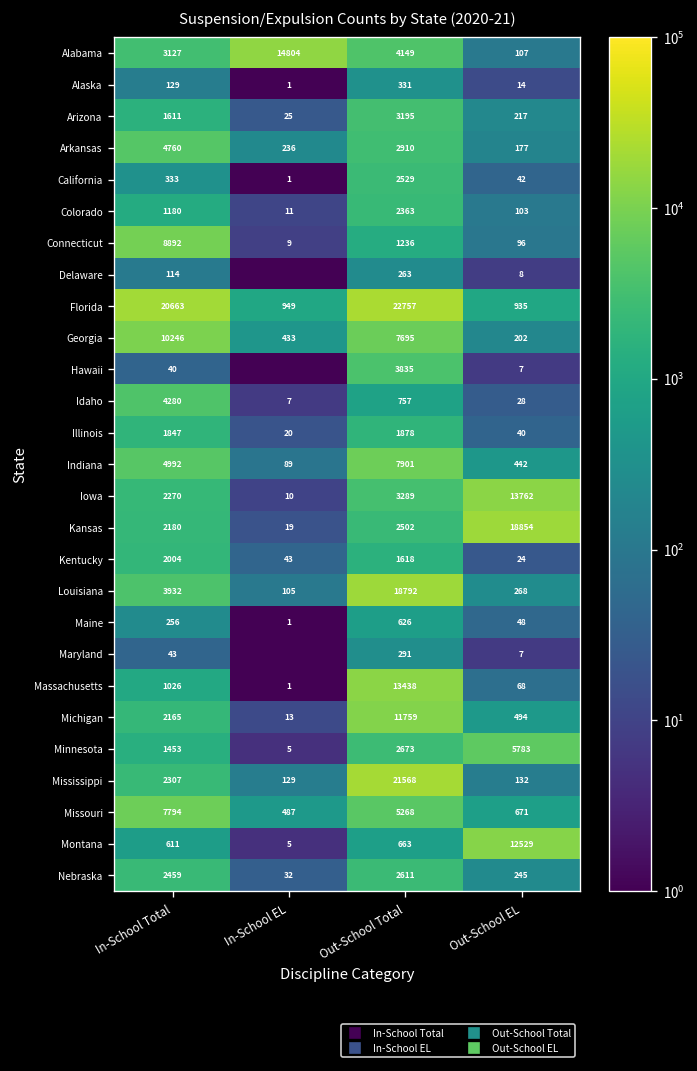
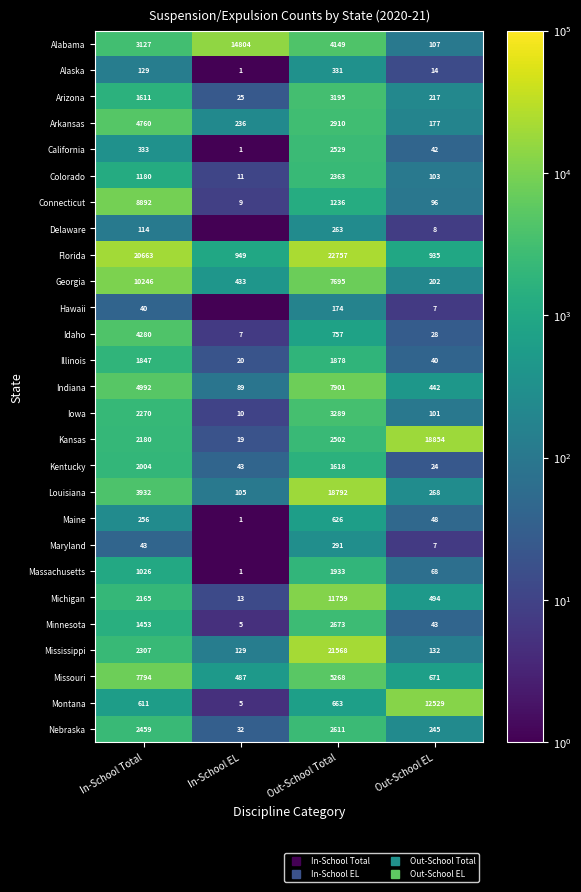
Hawaii, Out-School Total: 3835 -> 174
Iowa, Out-School EL: 13762 -> 101
Massachusetts, Out-School Total: 13438 -> 1933
Minnesota, Out-School EL: 5783 -> 43
